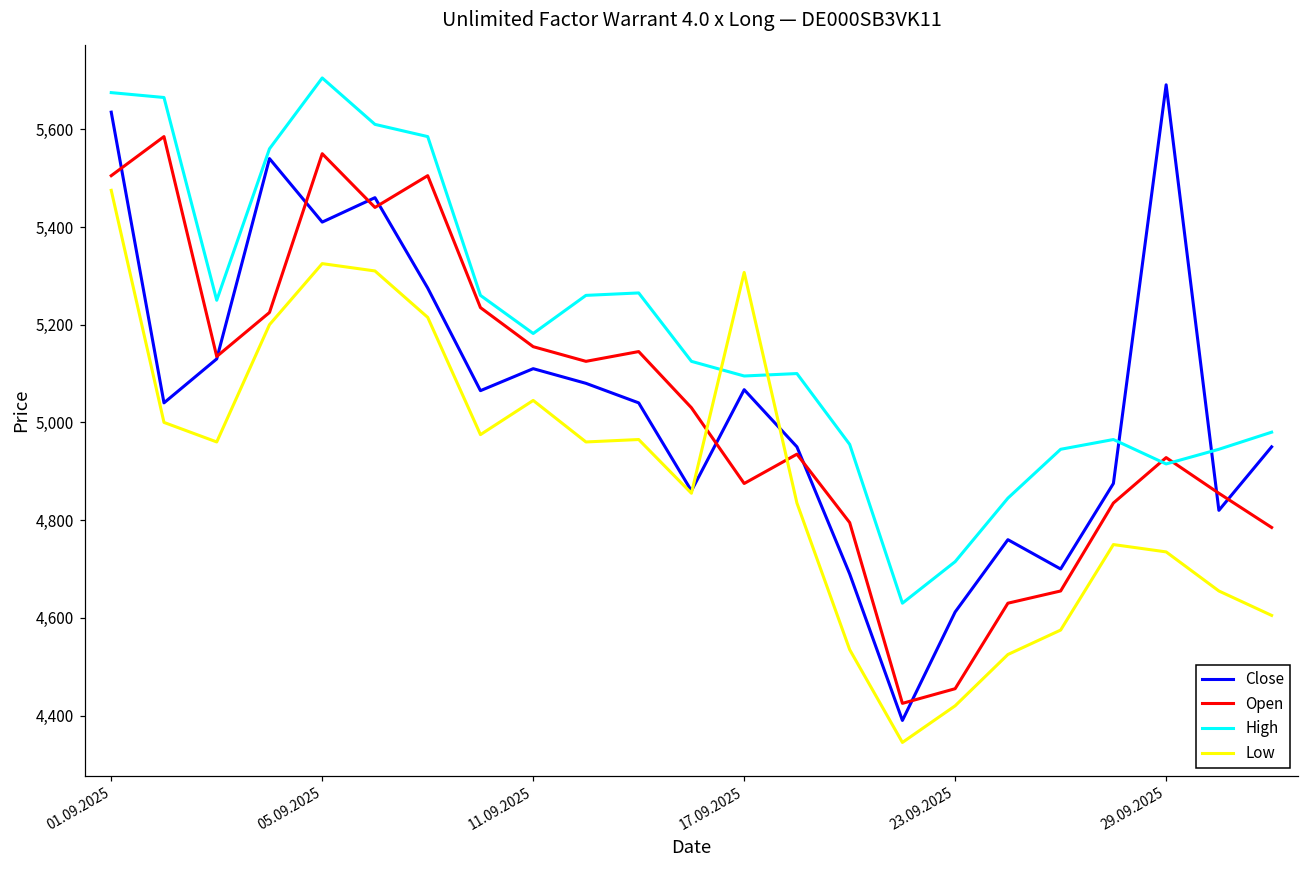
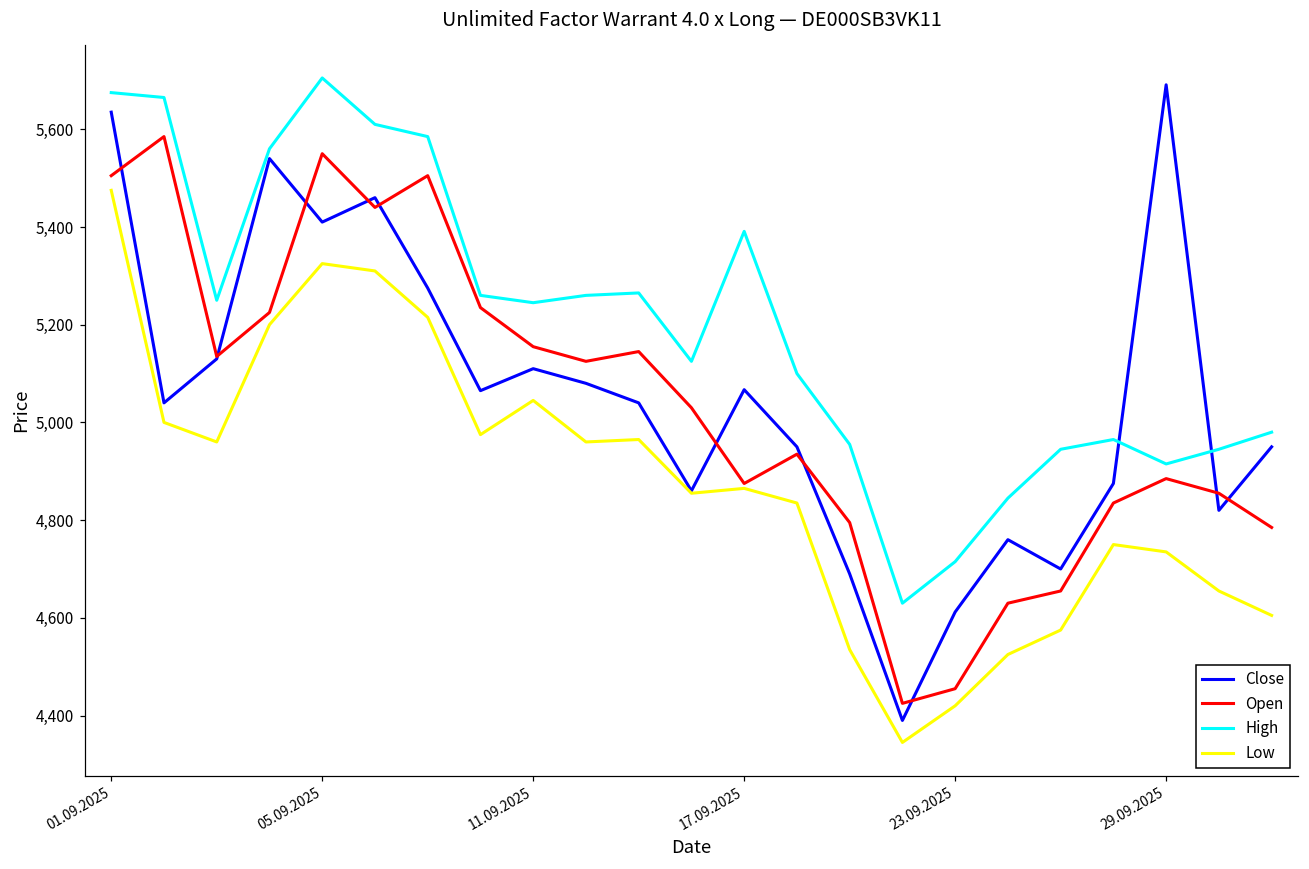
High, 11.09.2025: 5,180 -> 5,250
High, 17.09.2025: 5,100 -> 5,390
Low, 17.09.2025: 5,310 -> 4,870
Open, 29.09.2025: 4,930 -> 4,890
